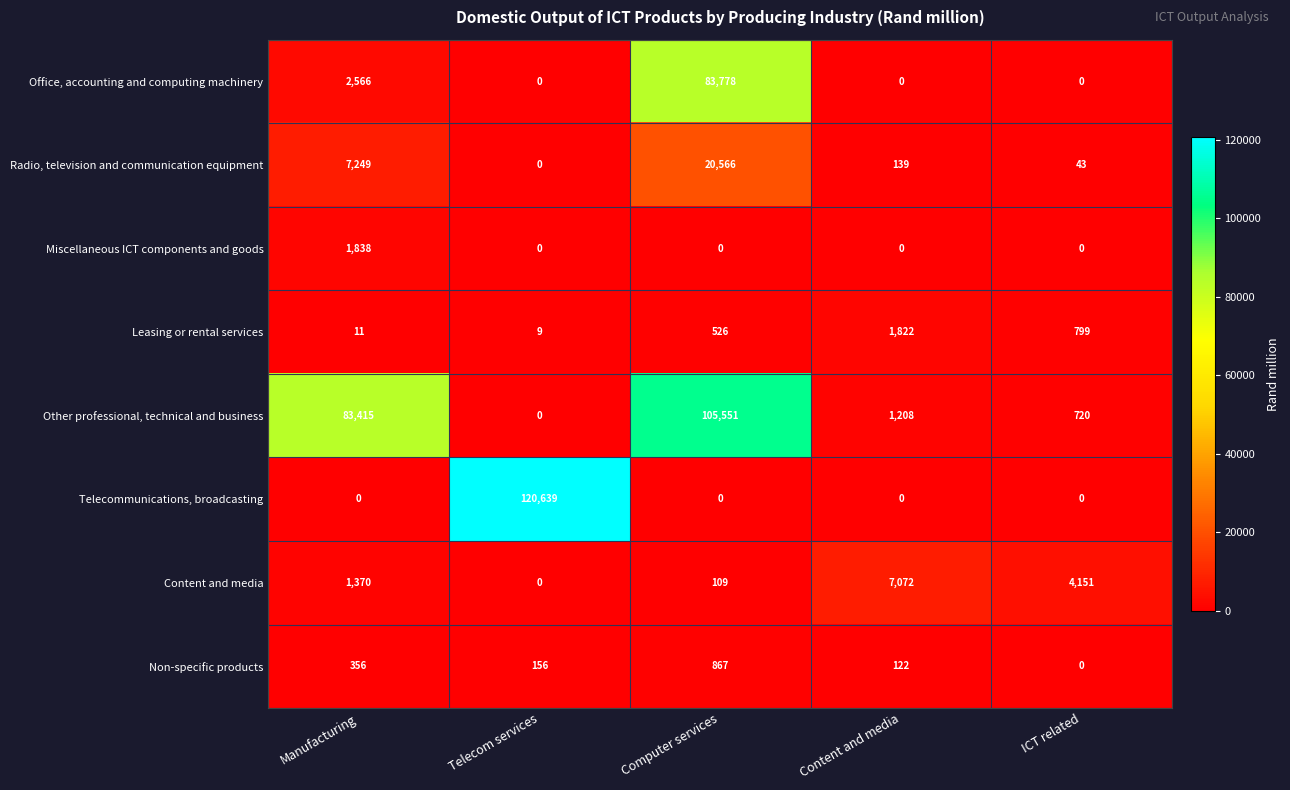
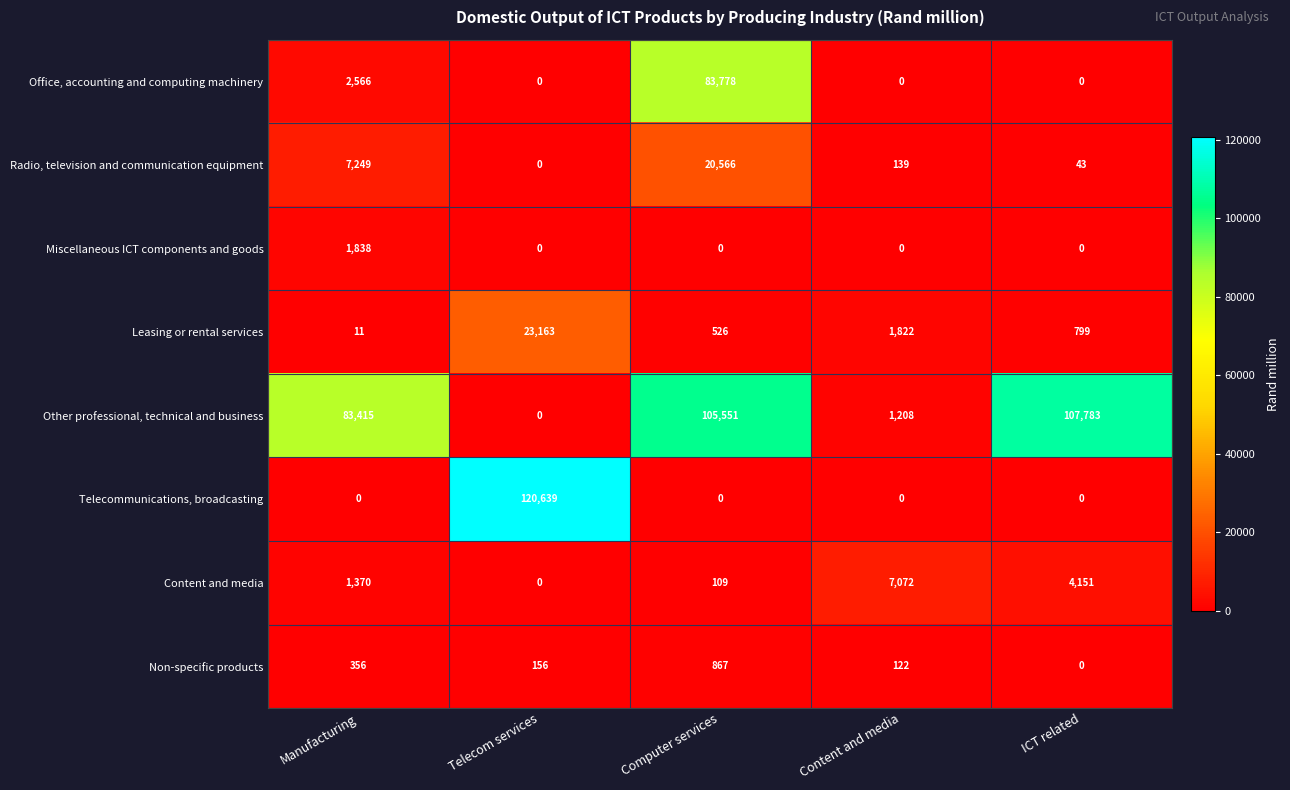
Leasing or rental services, Telecom services: 9 -> 23,163
Other professional, technical and business, ICT related: 720 -> 107,783
